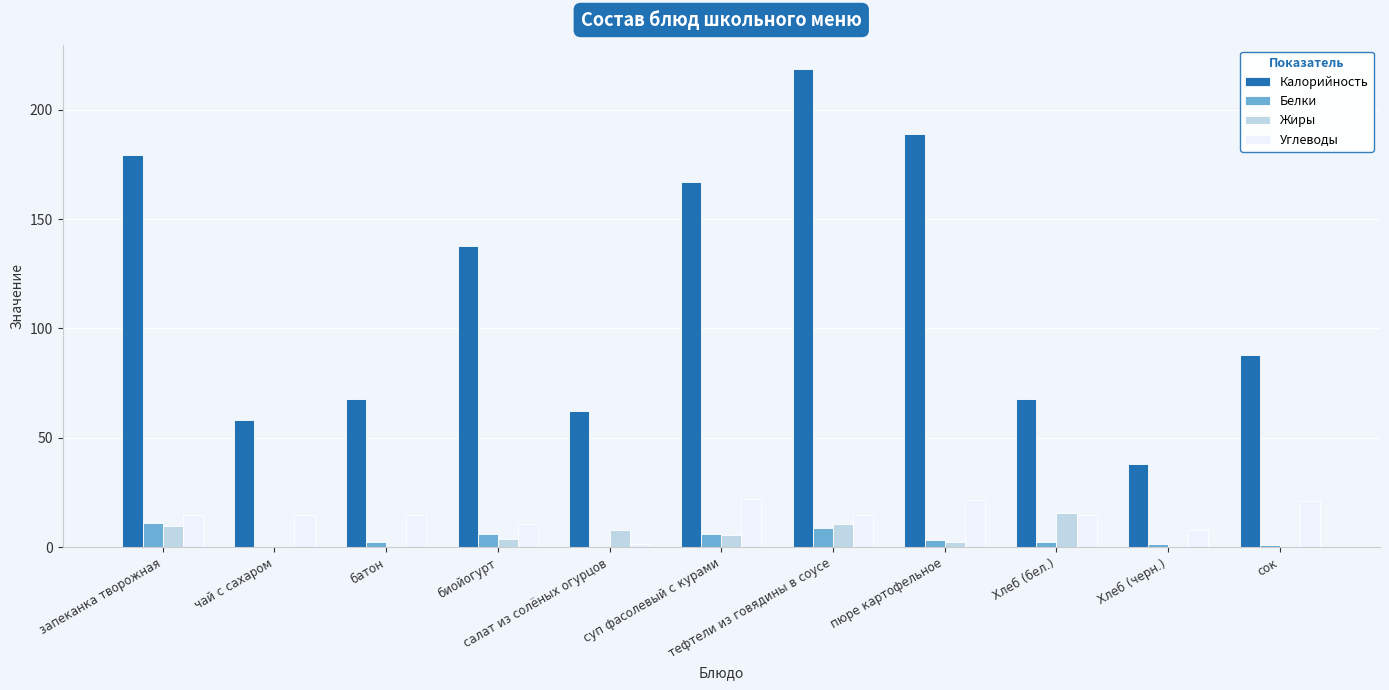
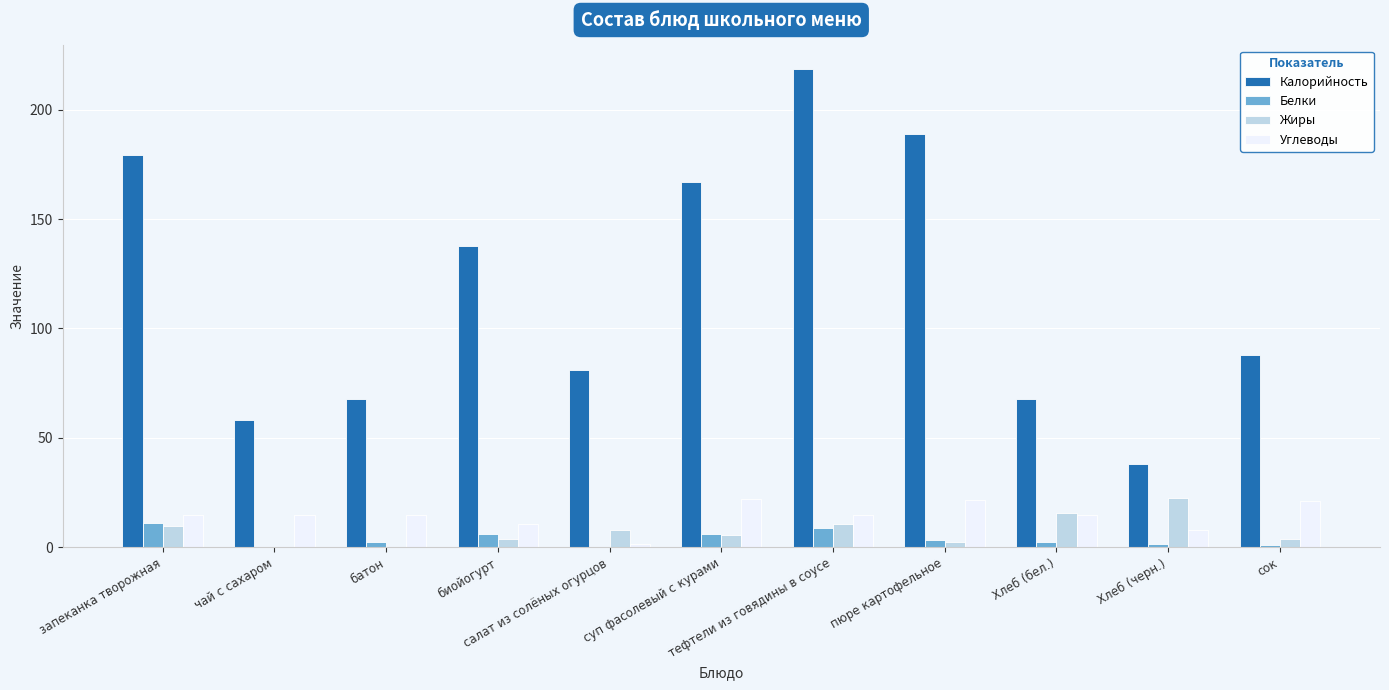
Калорийность, салат из солёных огурцов: 62 -> 81
Жиры, Хлеб (черн.): 0 -> 23
Жиры, сок: 0 -> 4
